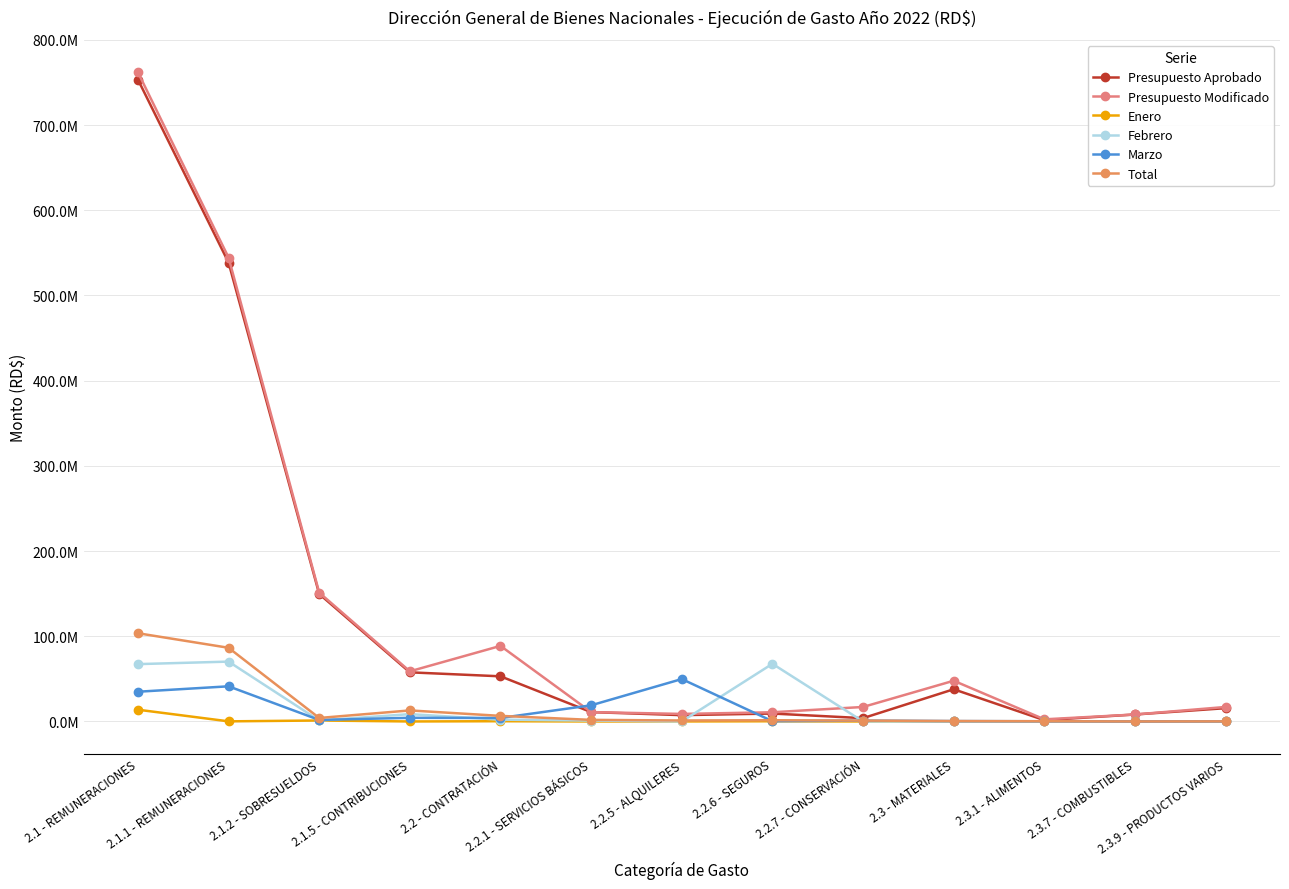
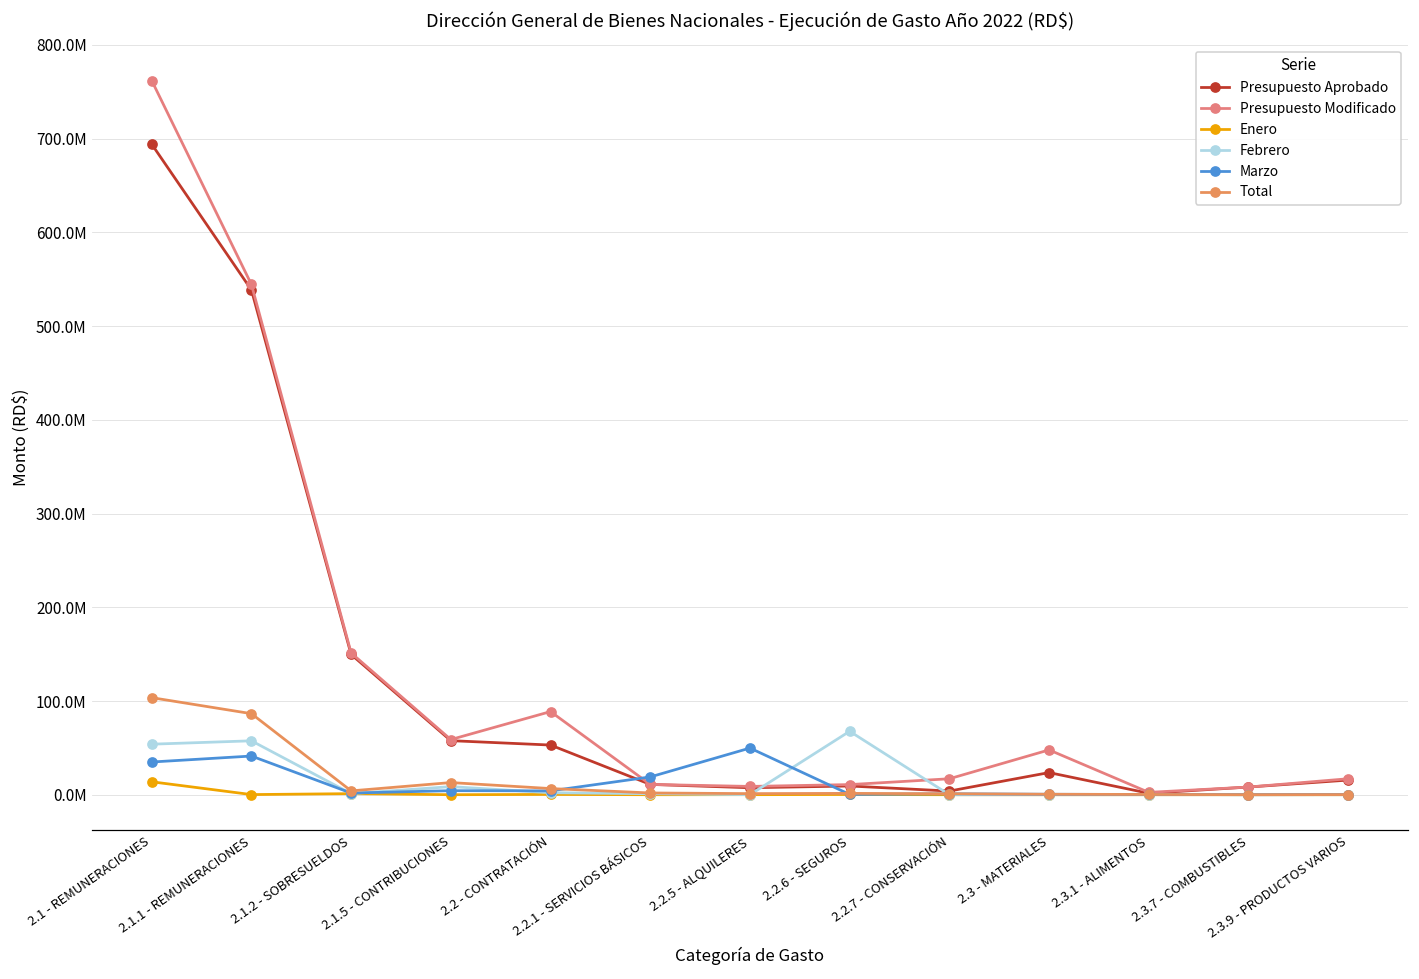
Presupuesto Aprobado, 2.1 - REMUNERACIONES: 750000000 -> 690000000
Febrero, 2.1 - REMUNERACIONES: 70000000 -> 50000000
Febrero, 2.1.1 - REMUNERACIONES: 70000000 -> 60000000
Presupuesto Aprobado, 2.3 - MATERIALES: 40000000 -> 20000000
